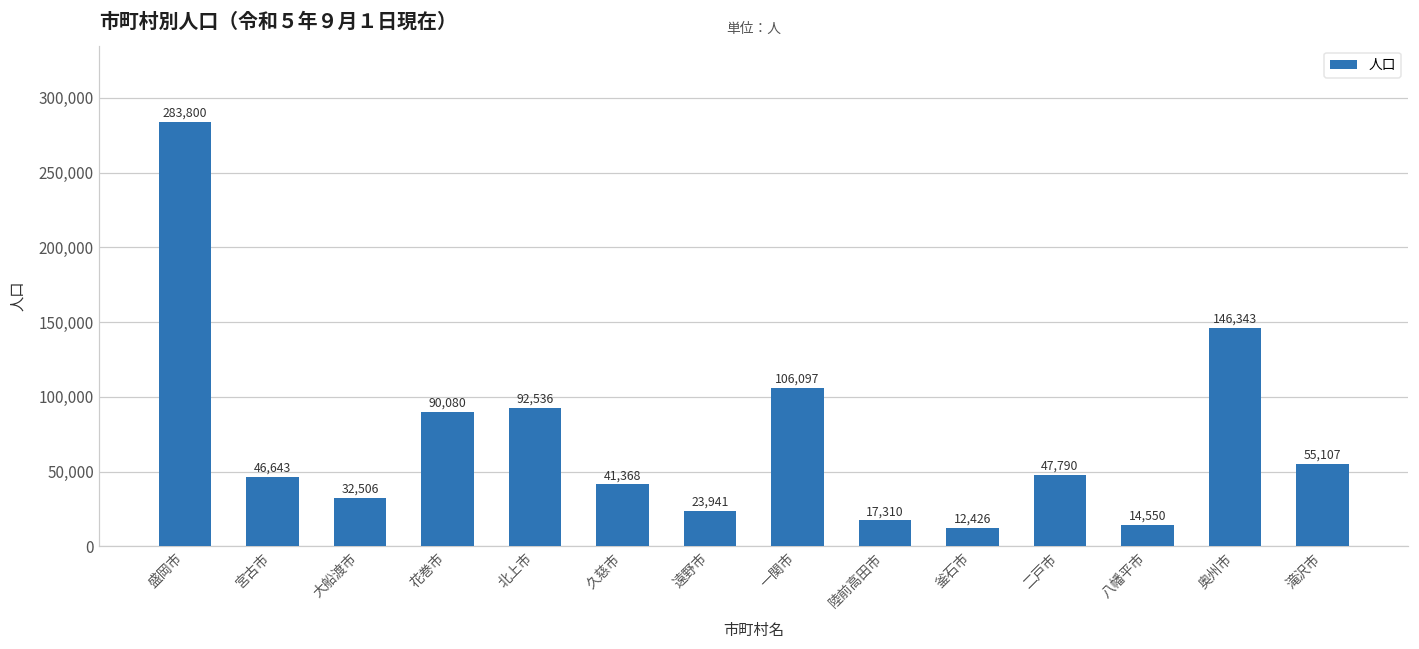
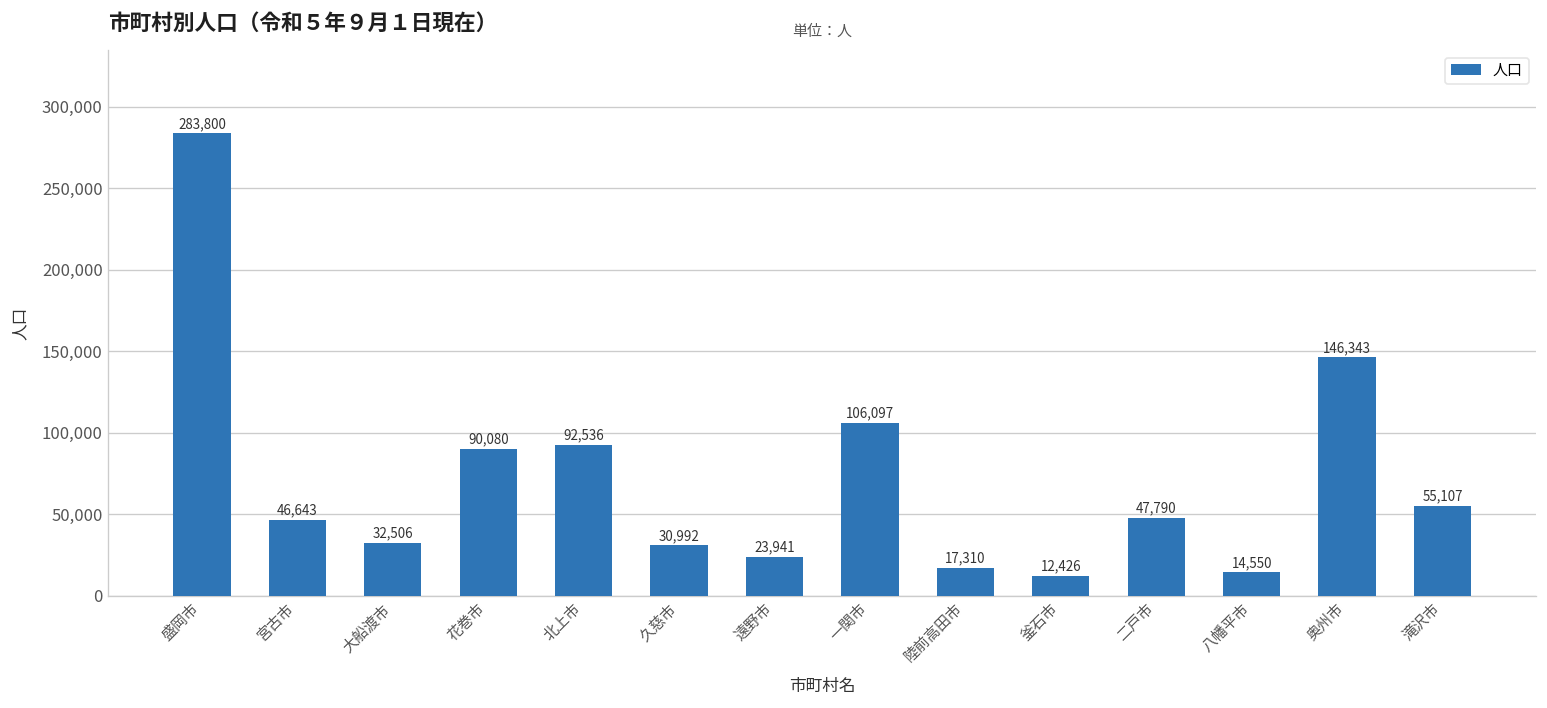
久慈市: 41,368 -> 30,992
